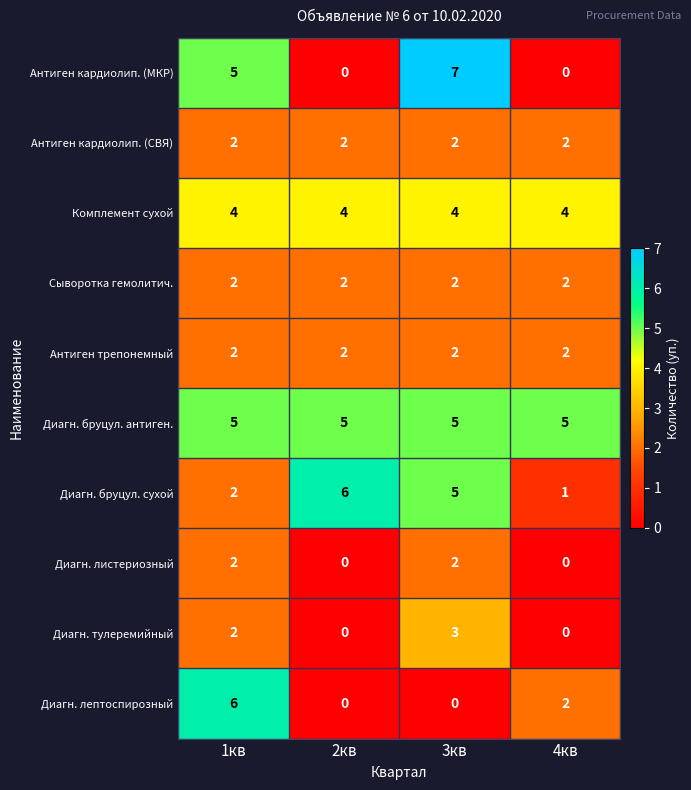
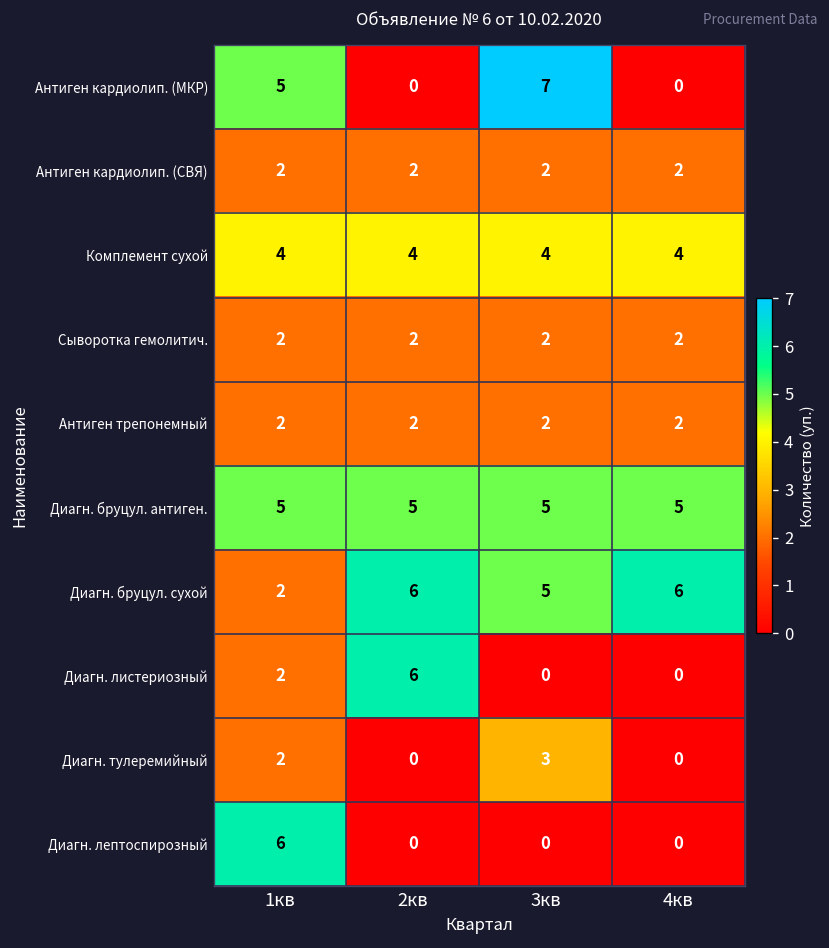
Диагн. бруцул. сухой, 4кв: 1 -> 6
Диагн. листериозный, 2кв: 0 -> 6
Диагн. листериозный, 3кв: 2 -> 0
Диагн. лептоспирозный, 4кв: 2 -> 0
